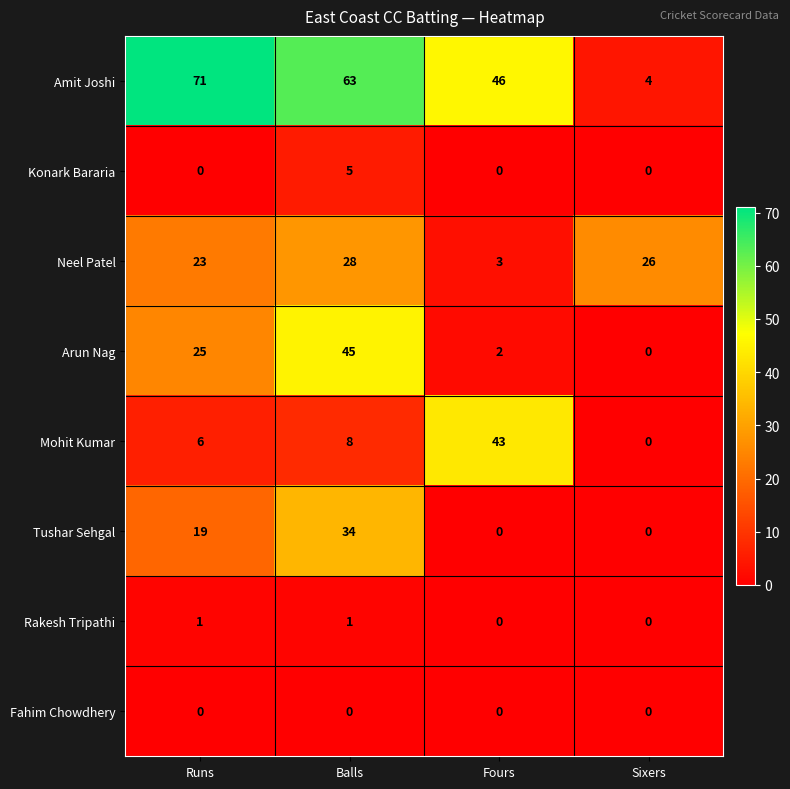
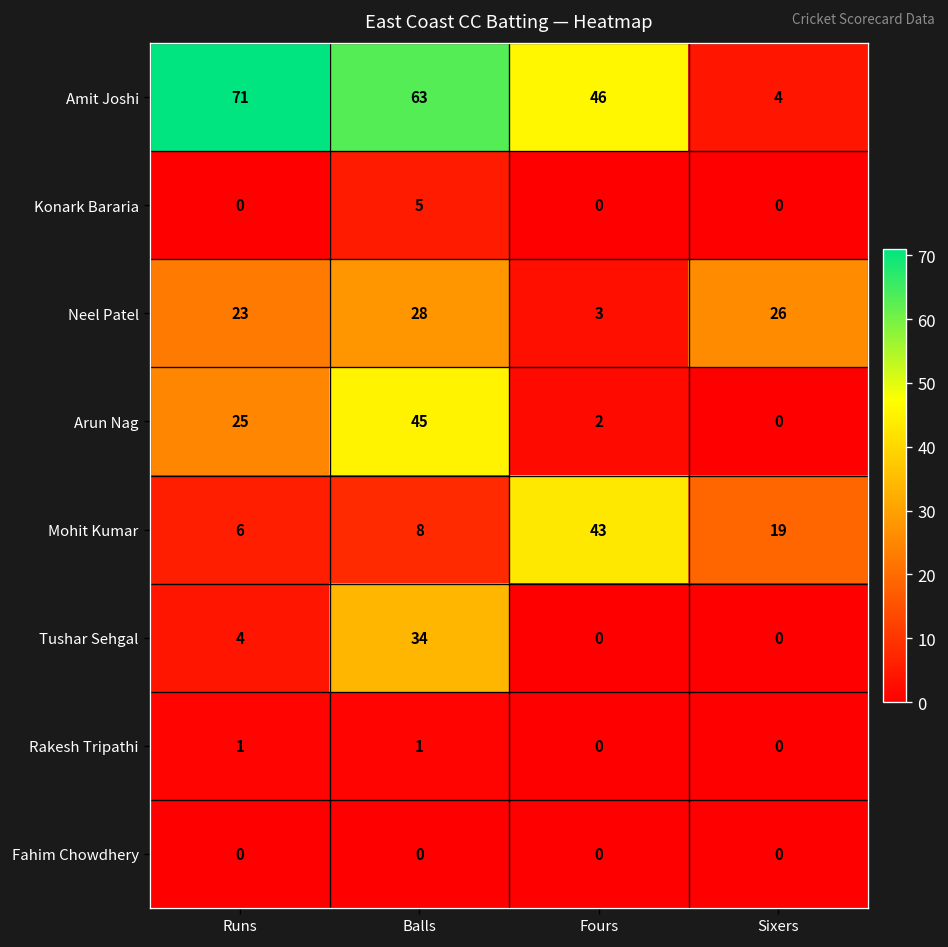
Mohit Kumar, Sixers: 0 -> 19
Tushar Sehgal, Runs: 19 -> 4
